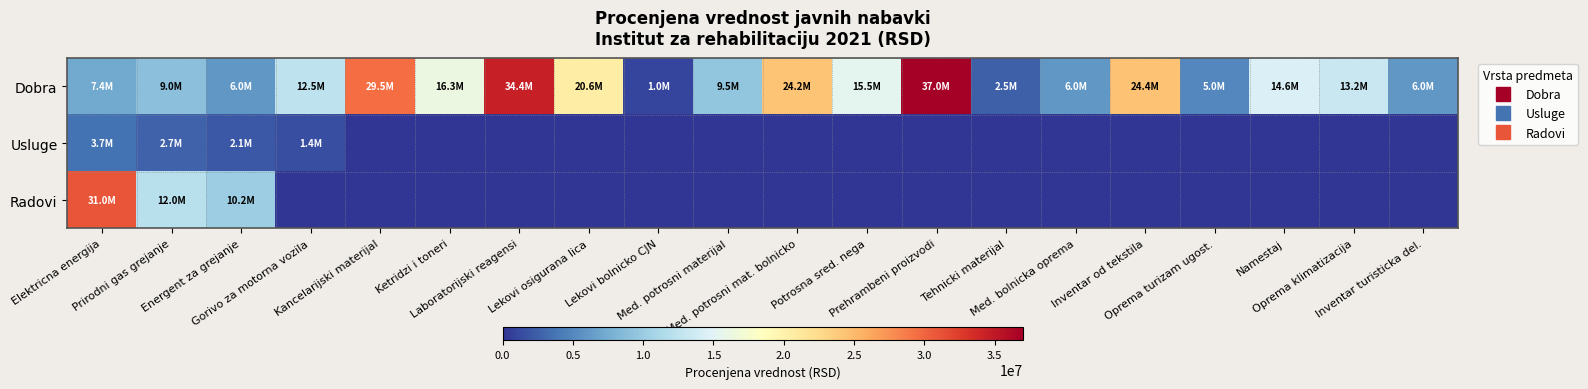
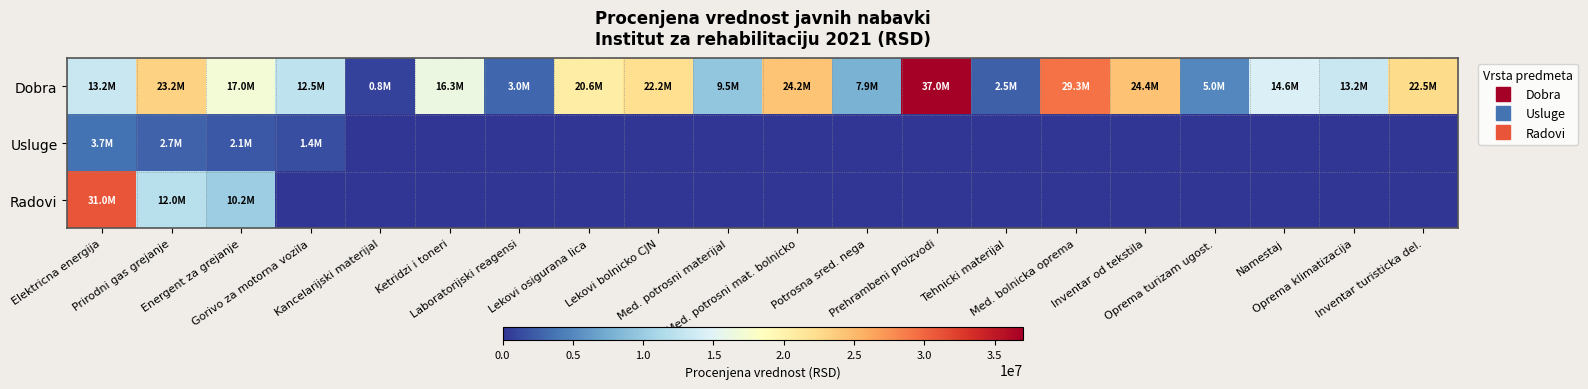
Dobra, Elektricna energija: 7.4M -> 13.2M
Dobra, Prirodni gas grejanje: 9.0M -> 23.2M
Dobra, Energent za grejanje: 6.0M -> 17.0M
Dobra, Kancelarijski materijal: 29.5M -> 0.8M
Dobra, Laboratorijski reagensi: 34.4M -> 3.0M
Dobra, Lekovi bolnicko CJN: 1.0M -> 22.2M
Dobra, Potrosna sred. nega: 15.5M -> 7.9M
Dobra, Med. bolnicka oprema: 6.0M -> 29.3M
Dobra, Inventar turisticka del.: 6.0M -> 22.5M
